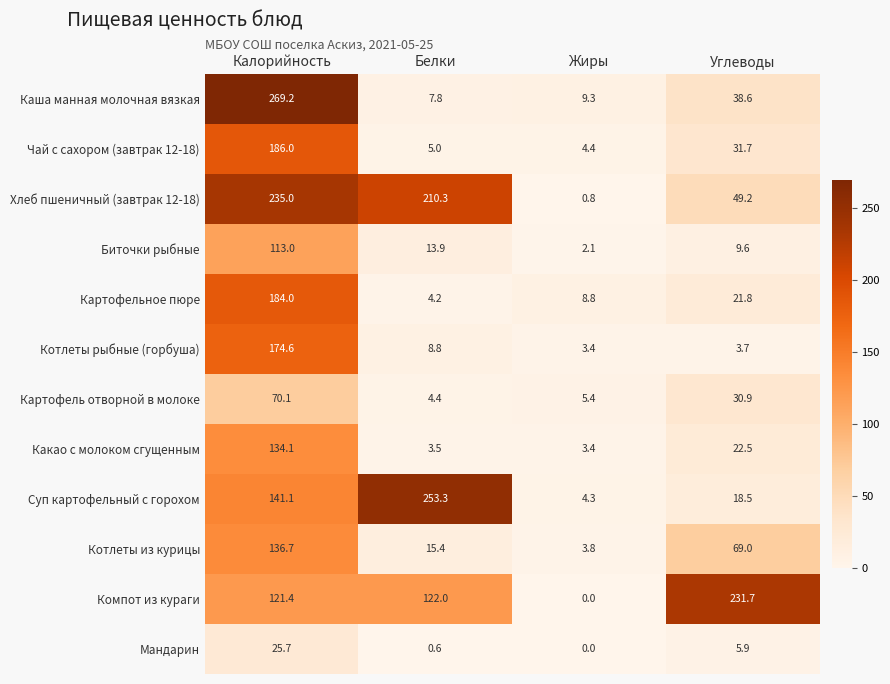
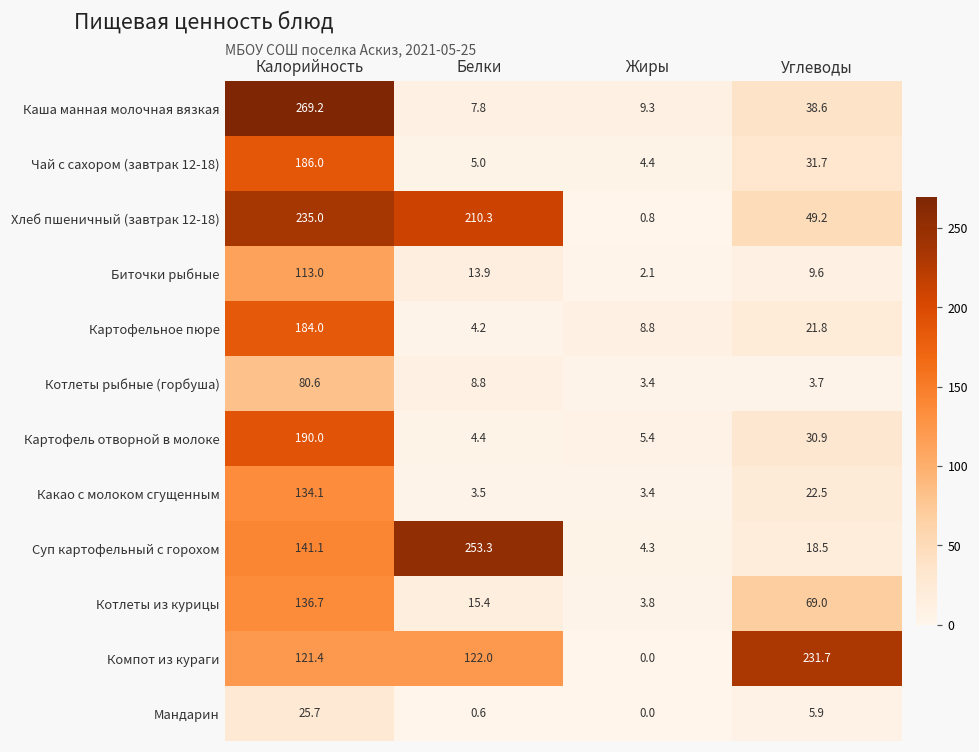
Котлеты рыбные (горбуша), Калорийность: 174.6 -> 80.6
Картофель отворной в молоке, Калорийность: 70.1 -> 190.0
